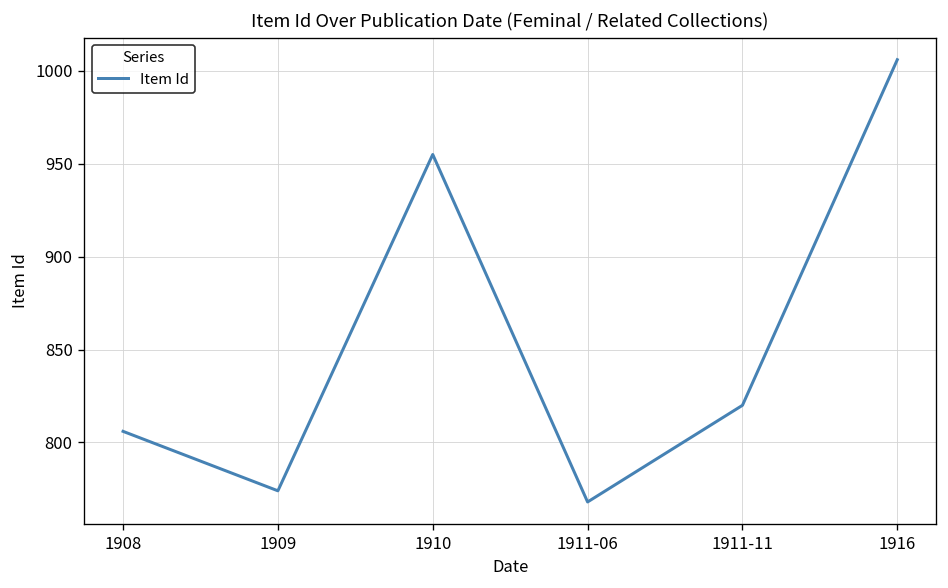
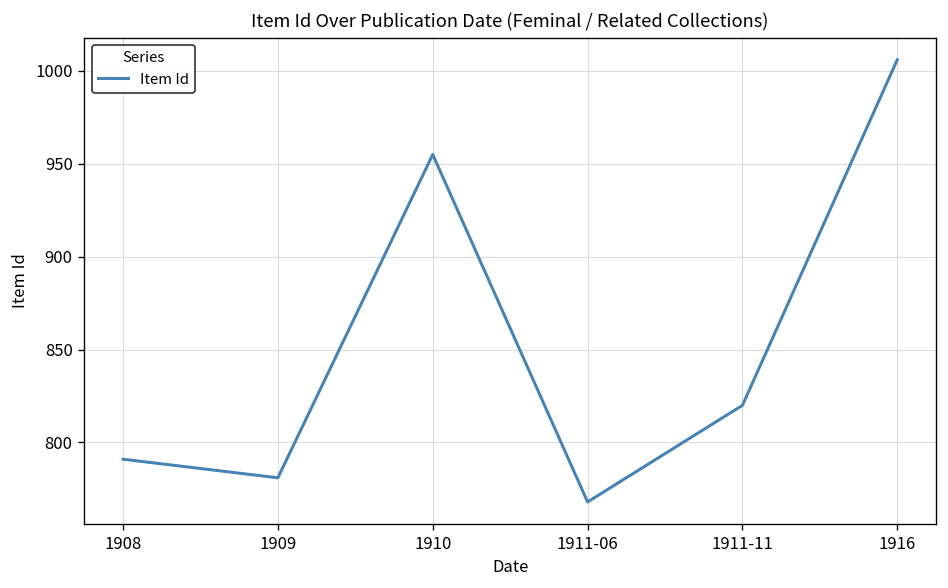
1908: 806 -> 791
1909: 774 -> 781
